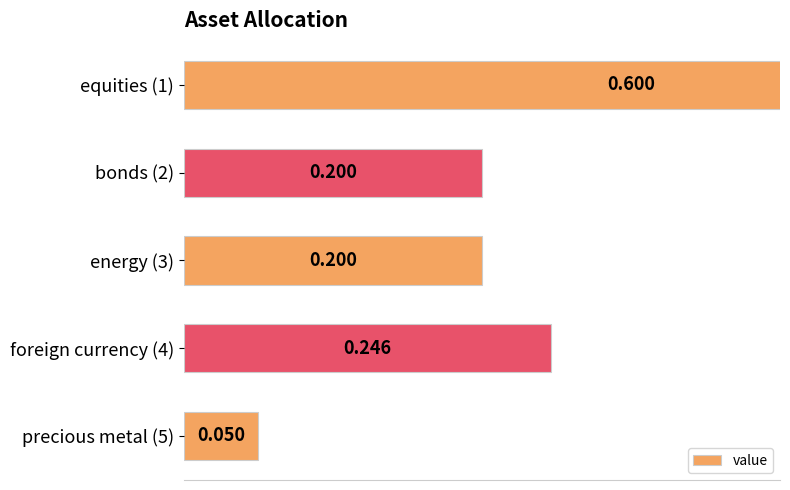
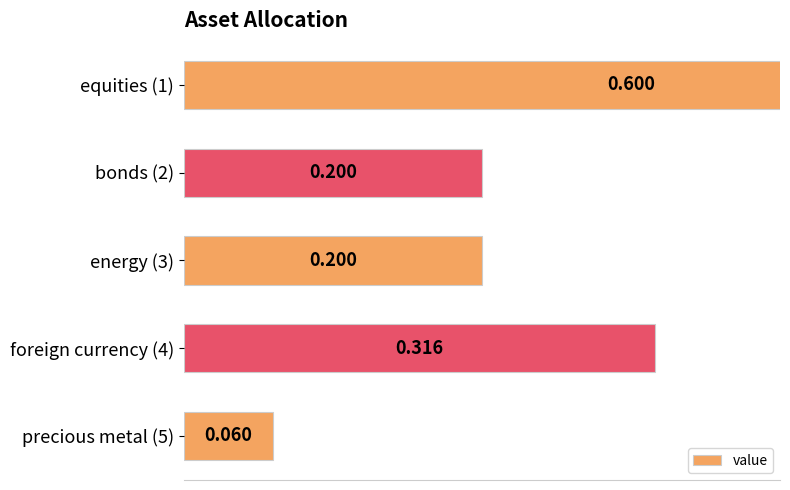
foreign currency (4): 0.246 -> 0.316
precious metal (5): 0.050 -> 0.060
